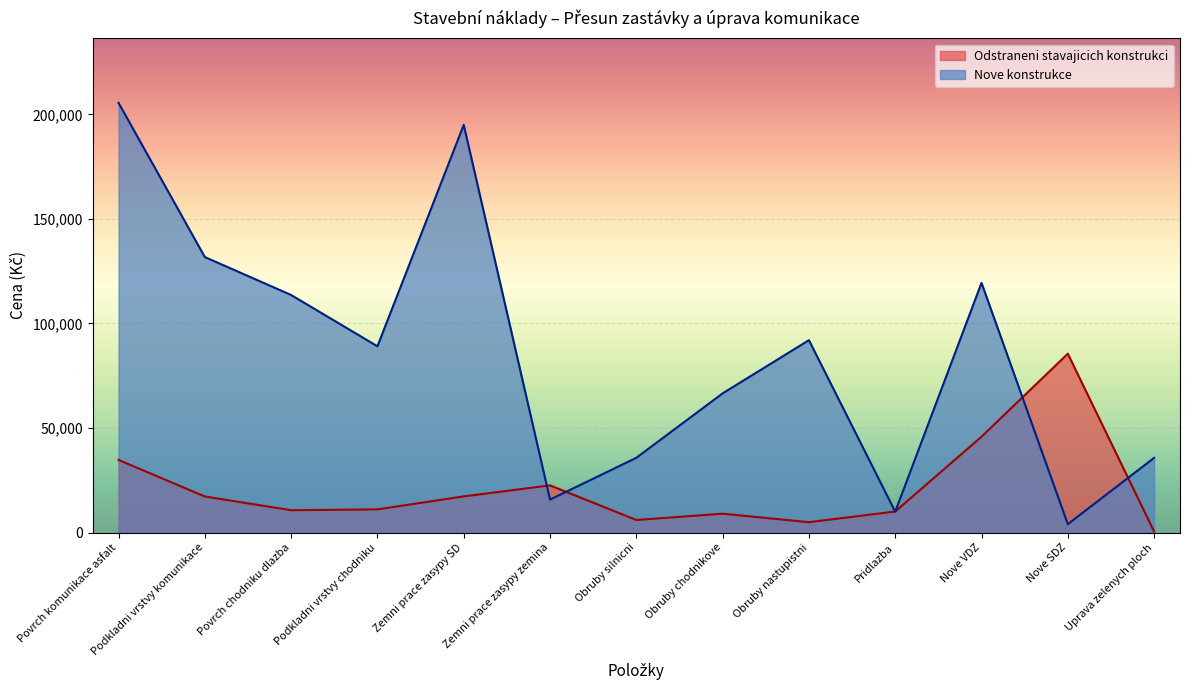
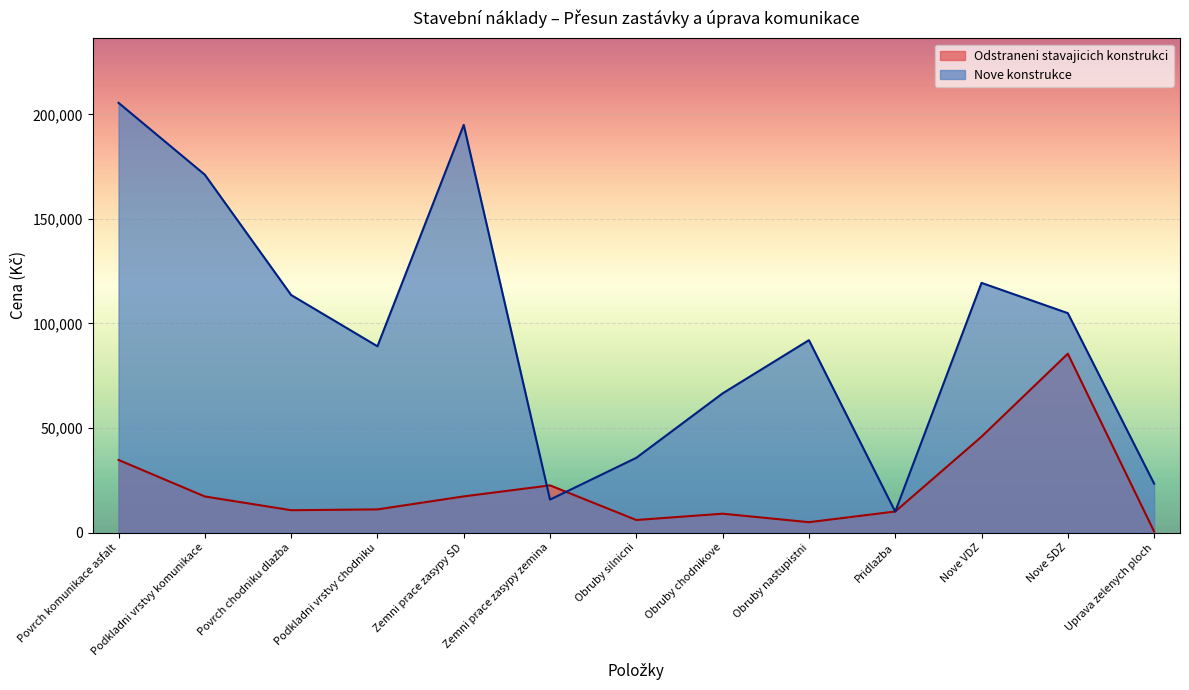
Nove konstrukce, Podkladni vrstvy komunikace: 132,000 -> 171,000
Nove konstrukce, Nove SDZ: 4,000 -> 105,000
Nove konstrukce, Uprava zelenych ploch: 36,000 -> 23,000
